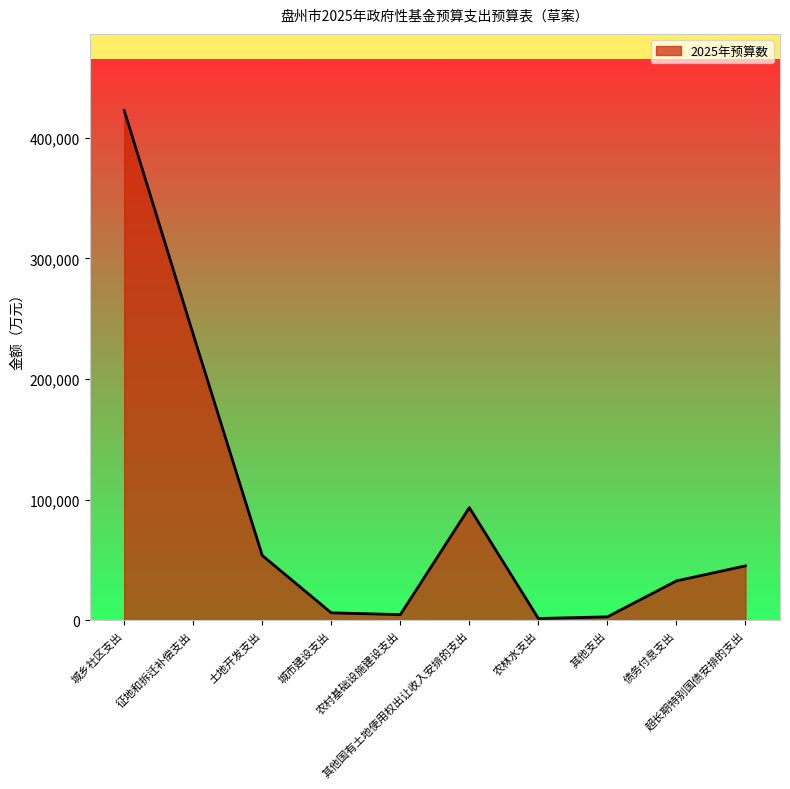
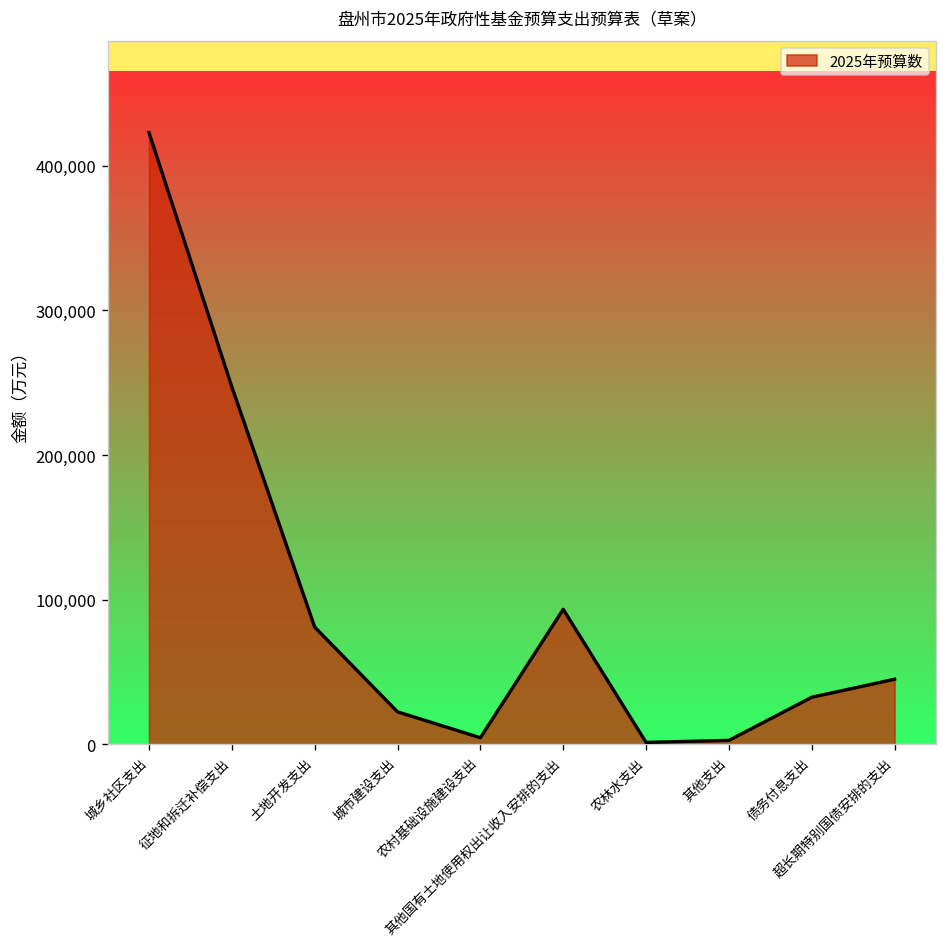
征地和拆迁补偿支出: 237,000 -> 247,000
土地开发支出: 54,000 -> 81,000
城市建设支出: 6,000 -> 22,000
